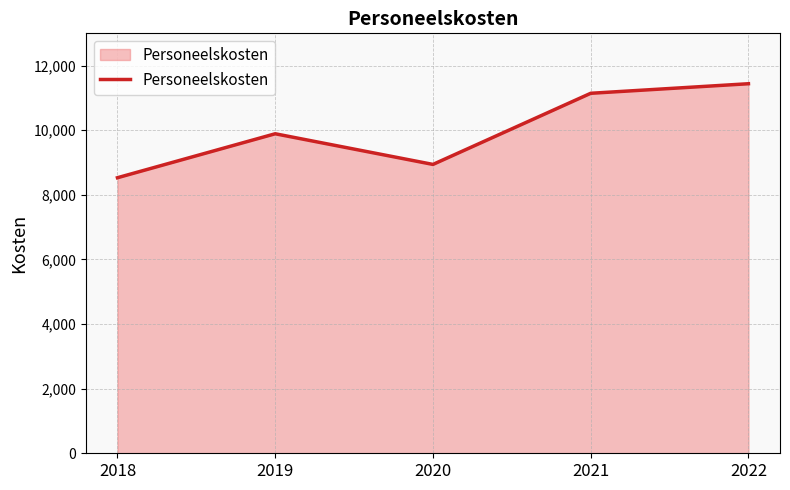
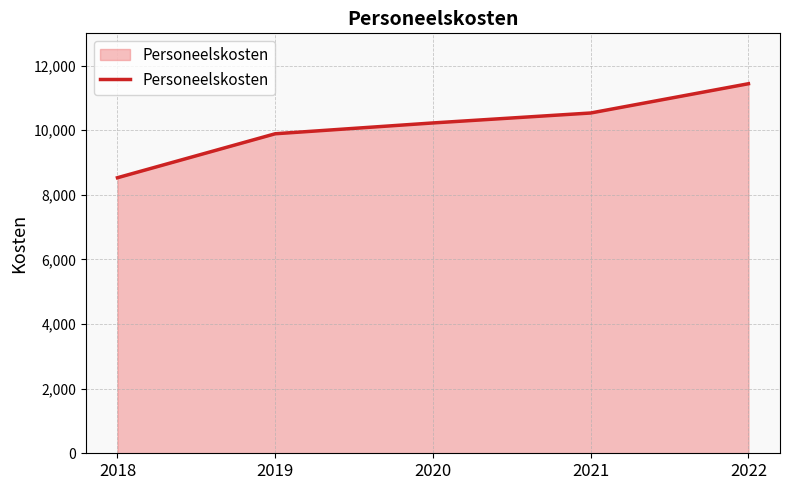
2020: 8,900 -> 10,200
2021: 11,100 -> 10,500
